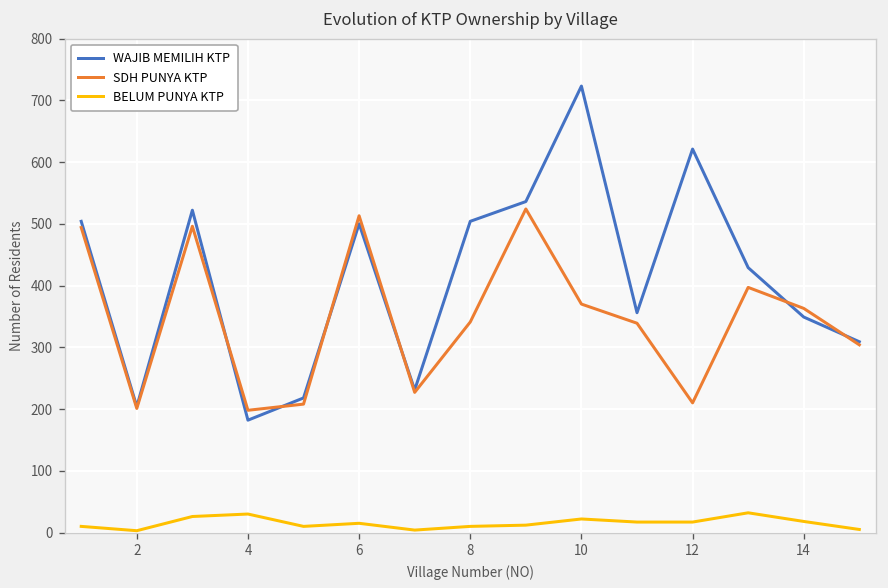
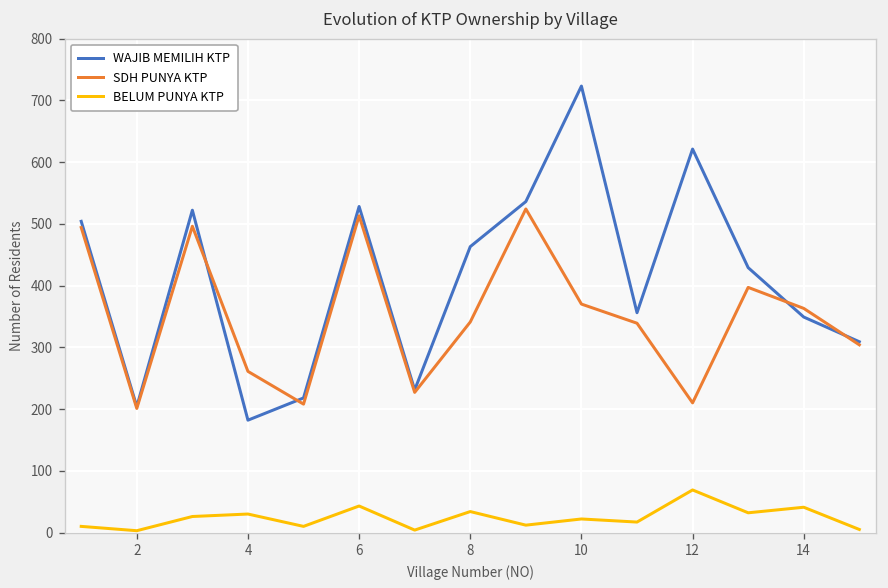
SDH PUNYA KTP, 4: 200 -> 260
WAJIB MEMILIH KTP, 6: 500 -> 530
BELUM PUNYA KTP, 6: 20 -> 40
WAJIB MEMILIH KTP, 8: 500 -> 460
BELUM PUNYA KTP, 8: 10 -> 30
BELUM PUNYA KTP, 12: 20 -> 70
BELUM PUNYA KTP, 14: 20 -> 40
